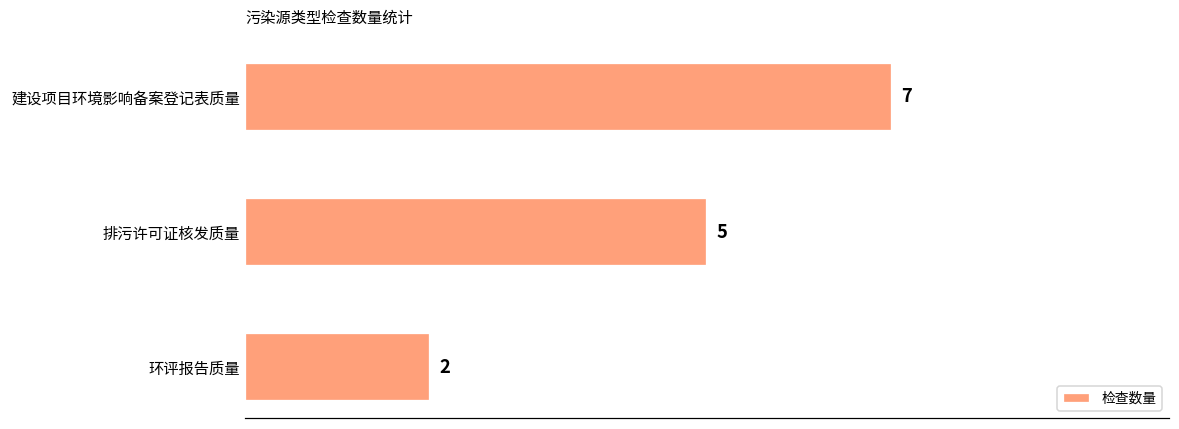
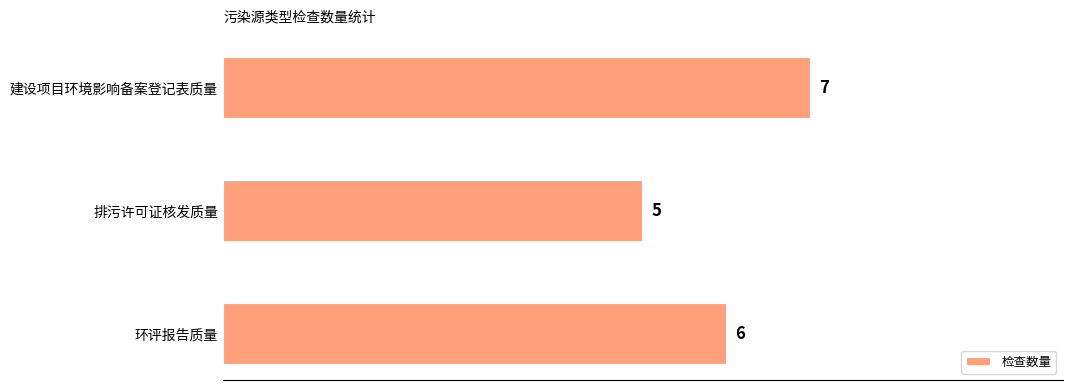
环评报告质量: 2 -> 6
